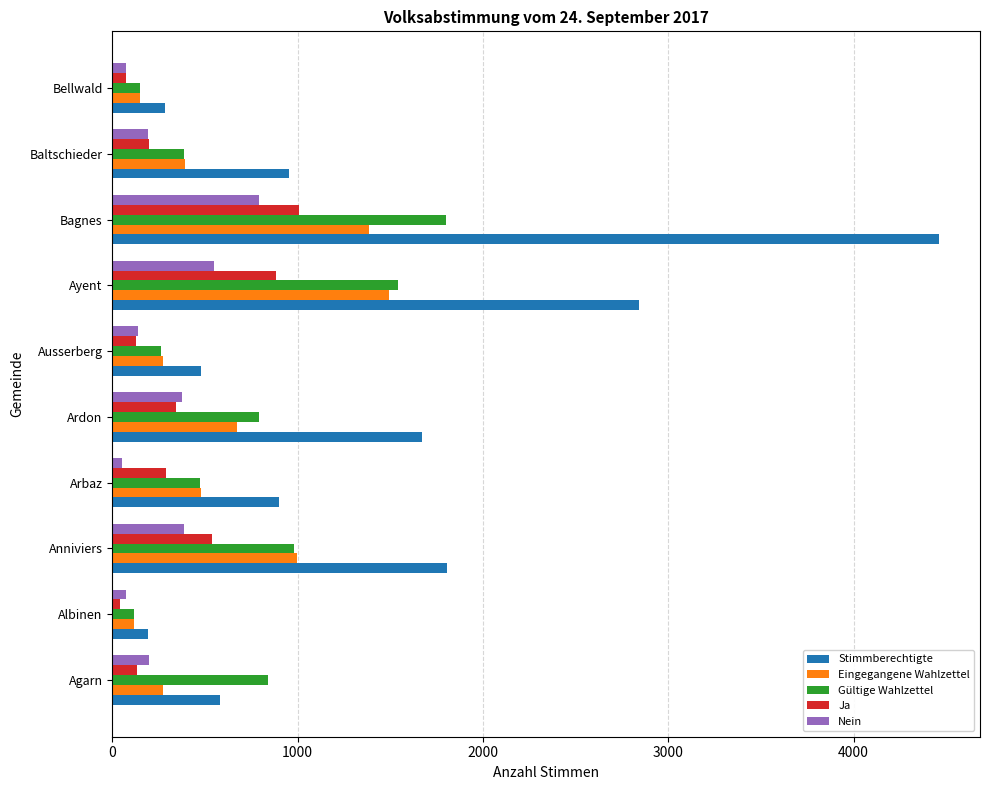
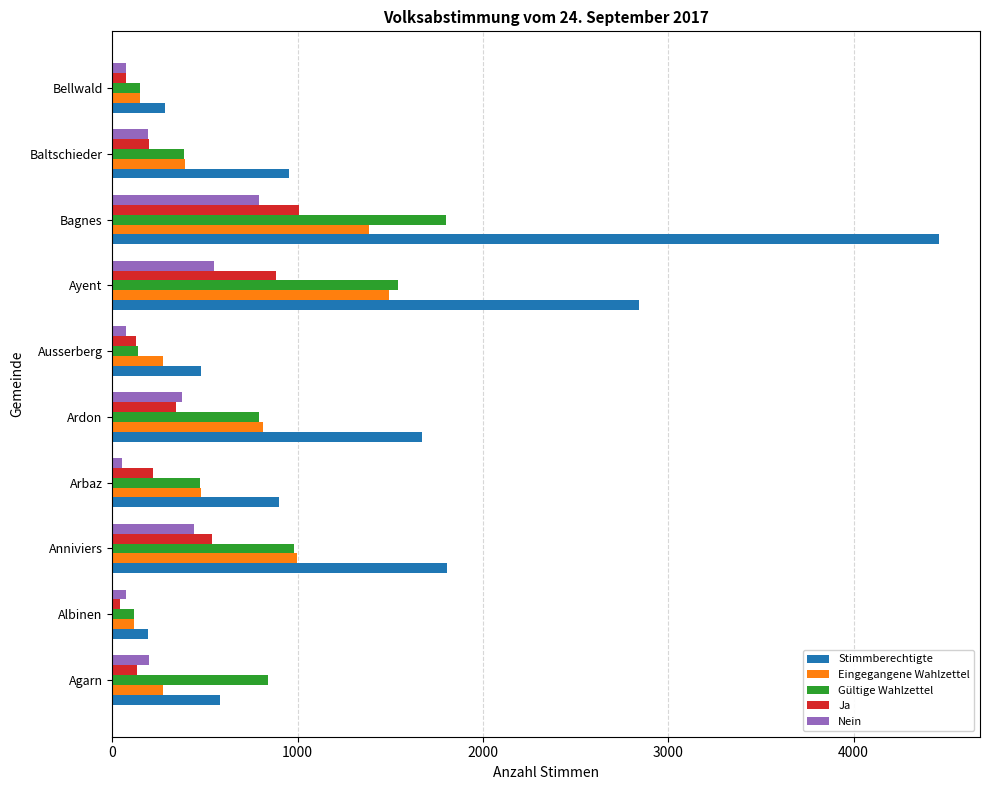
Nein, Ausserberg: 140 -> 70
Gültige Wahlzettel, Ausserberg: 260 -> 140
Eingegangene Wahlzettel, Ardon: 670 -> 820
Ja, Arbaz: 290 -> 220
Nein, Anniviers: 390 -> 440
